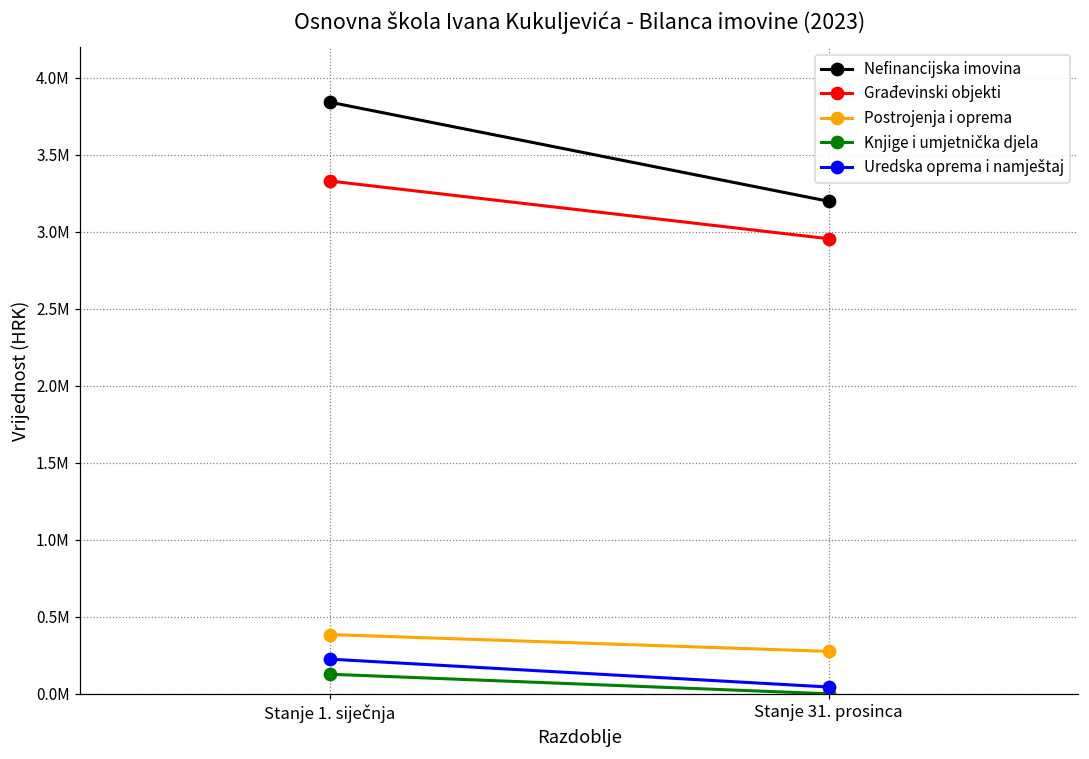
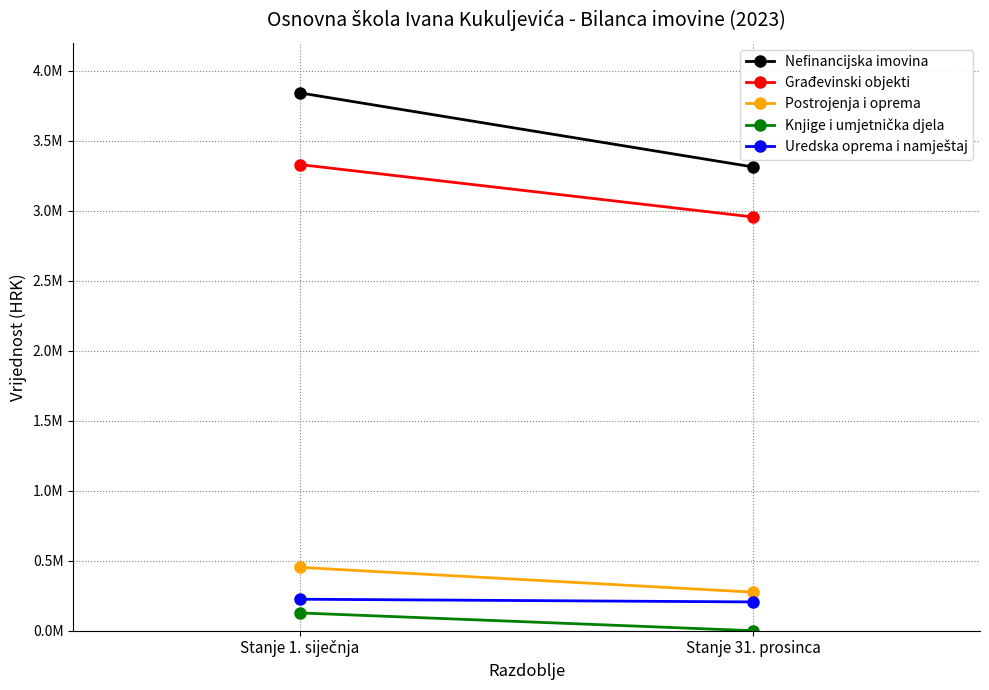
Postrojenja i oprema, Stanje 1. siječnja: 380000 -> 450000
Nefinancijska imovina, Stanje 31. prosinca: 3200000 -> 3310000
Uredska oprema i namještaj, Stanje 31. prosinca: 40000 -> 210000
